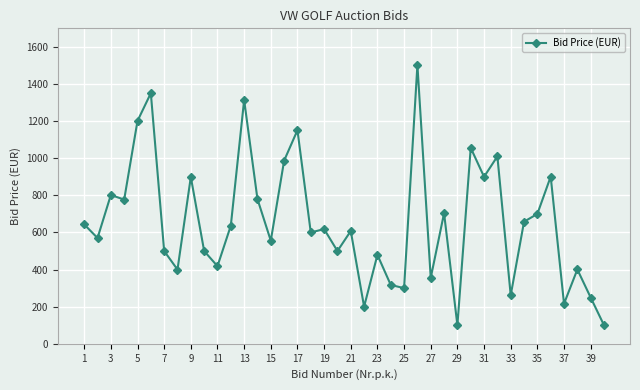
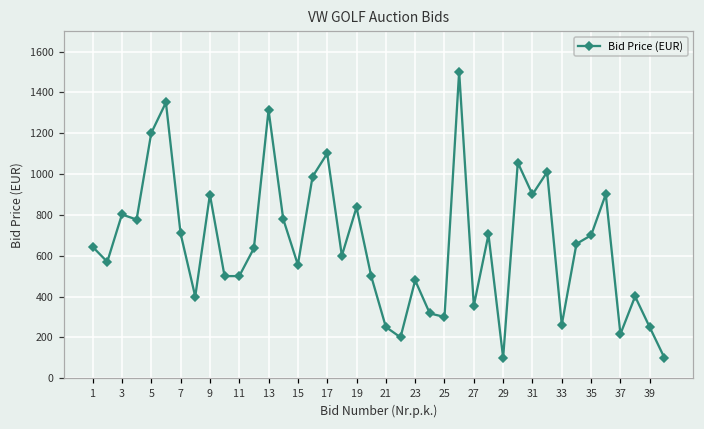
7: 500 -> 710
11: 420 -> 500
17: 1150 -> 1100
19: 620 -> 840
21: 610 -> 250
